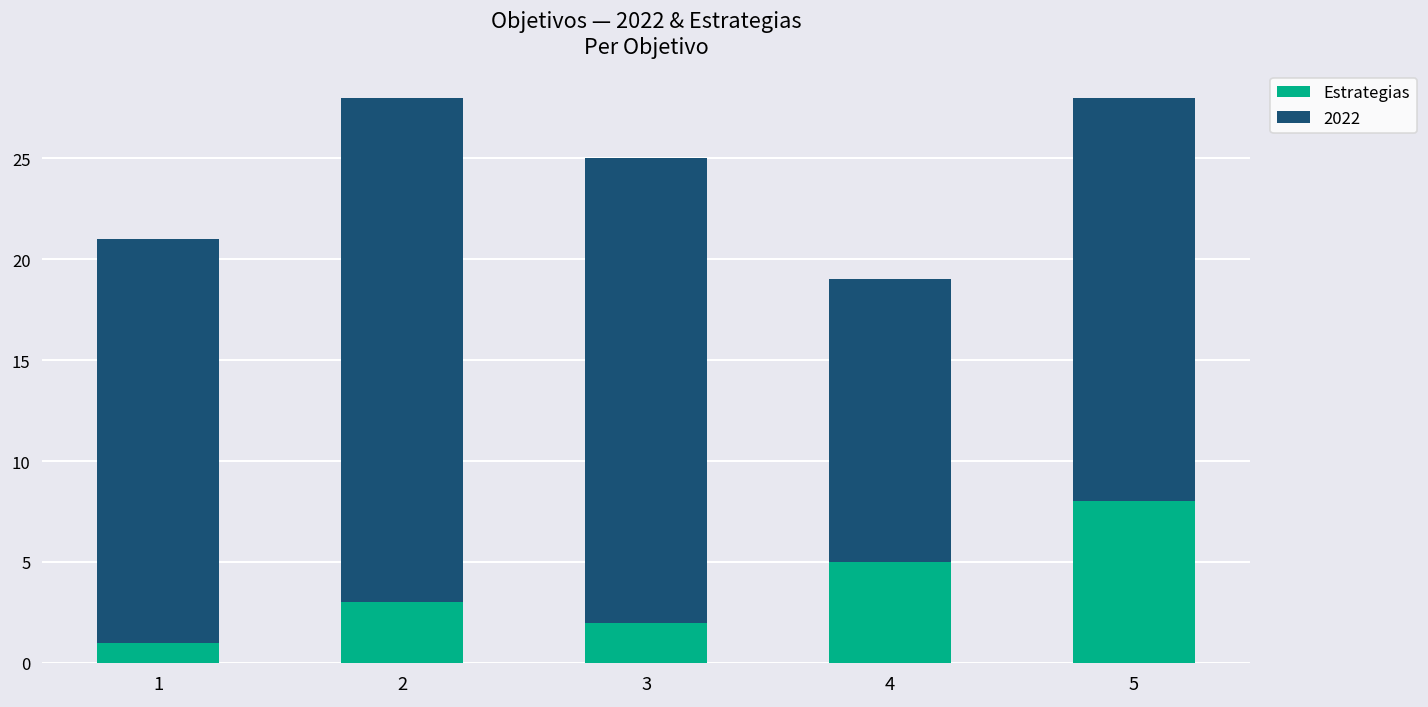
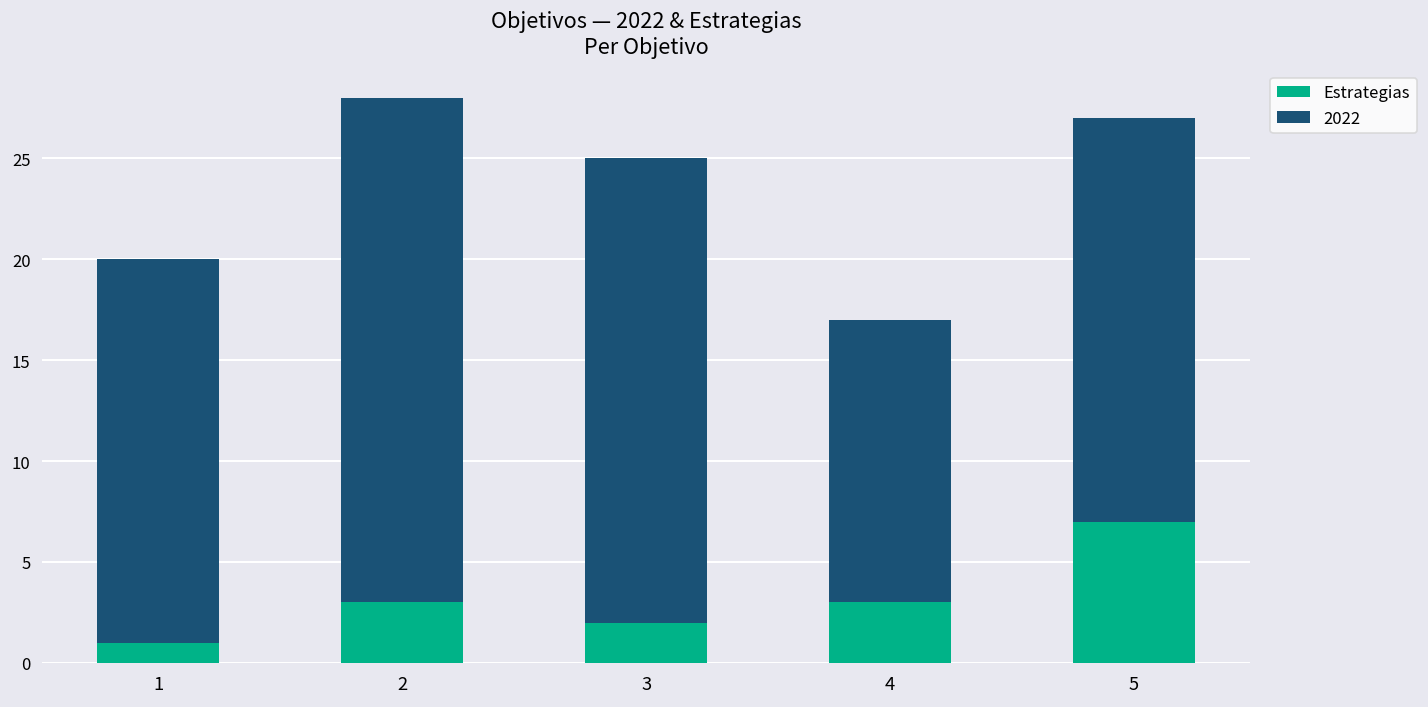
2022, 1: 20 -> 19
Estrategias, 4: 5 -> 3
Estrategias, 5: 8 -> 7
